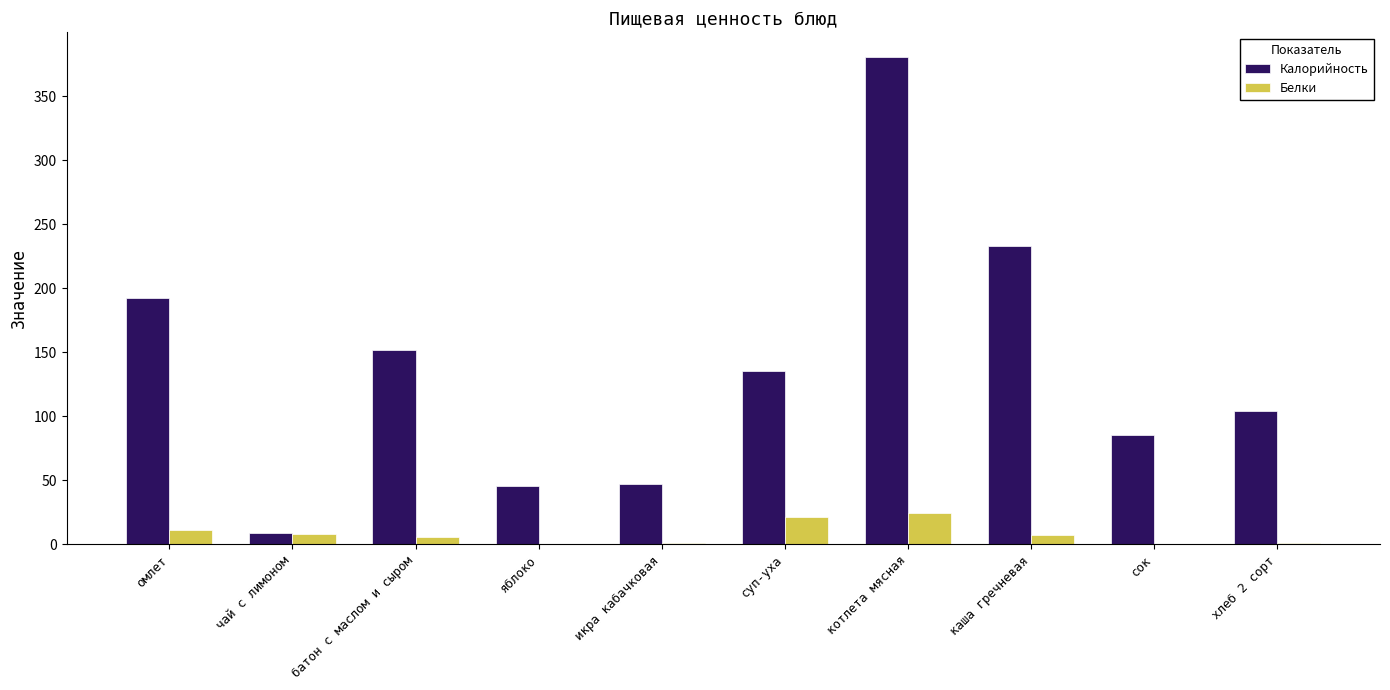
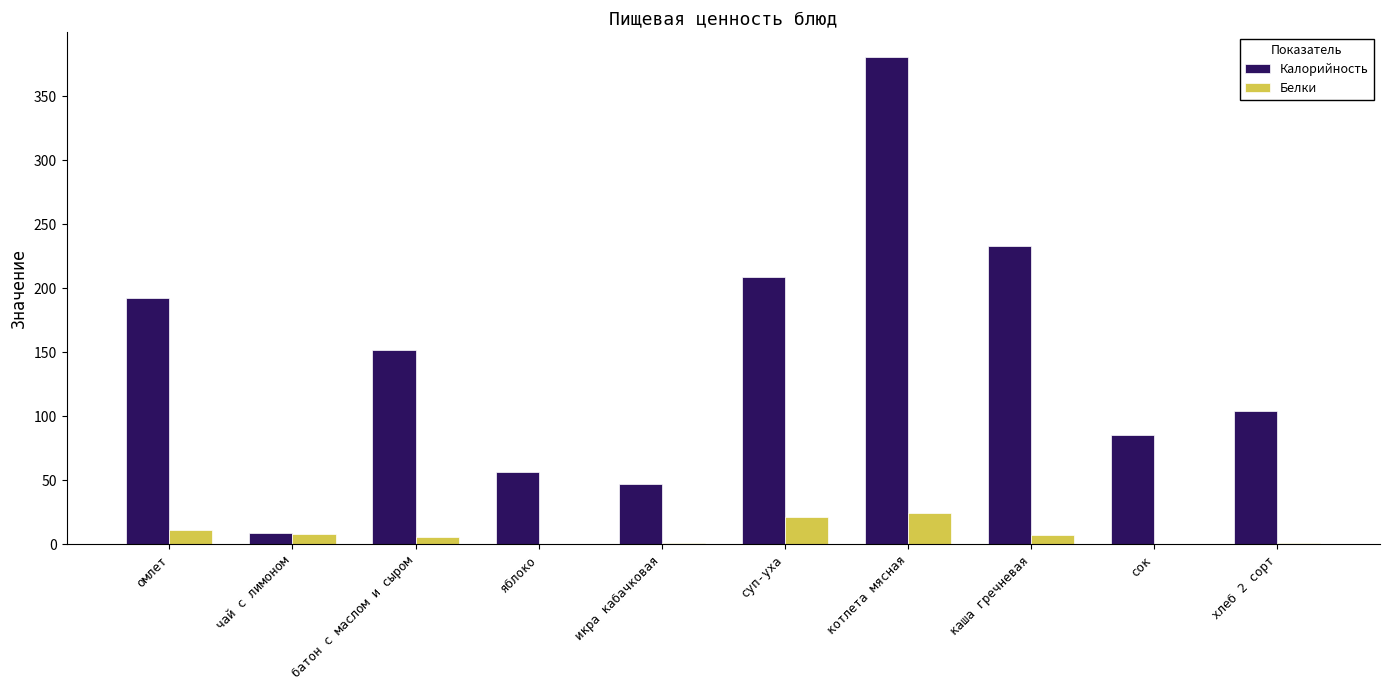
Калорийность, яблоко: 46 -> 56
Калорийность, суп-уха: 136 -> 209
